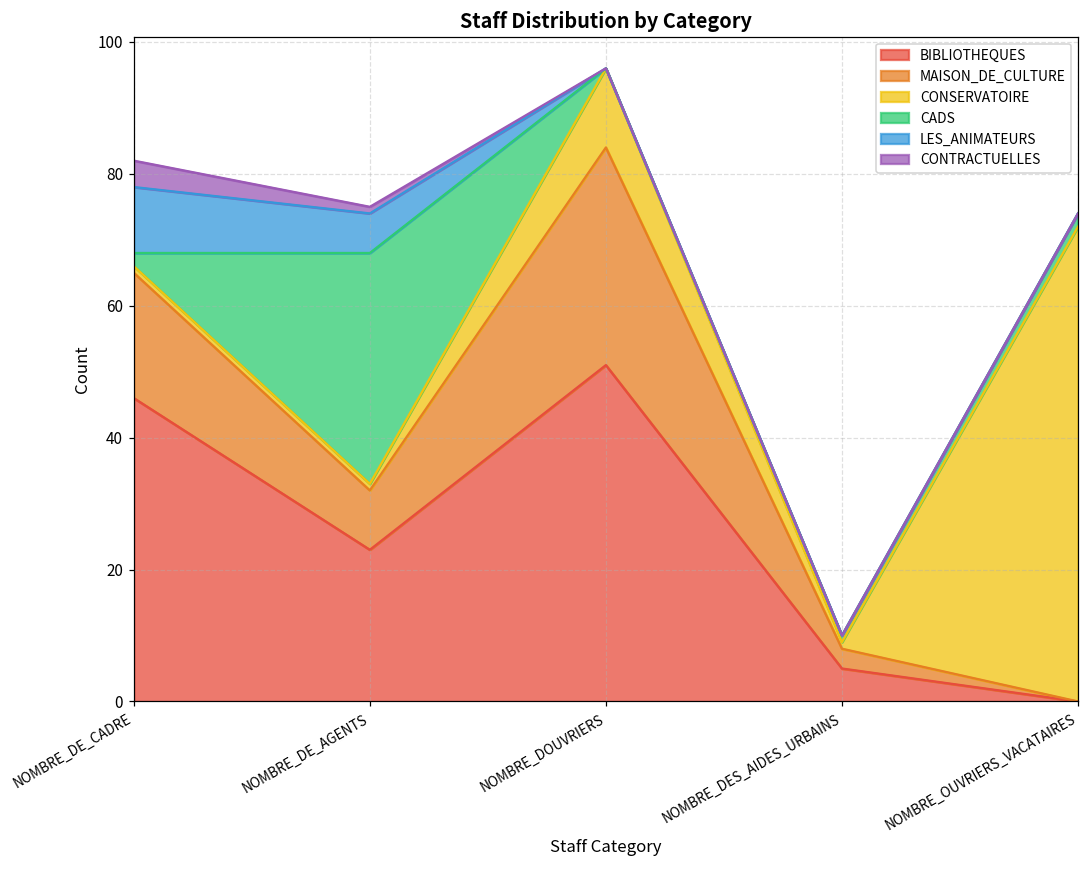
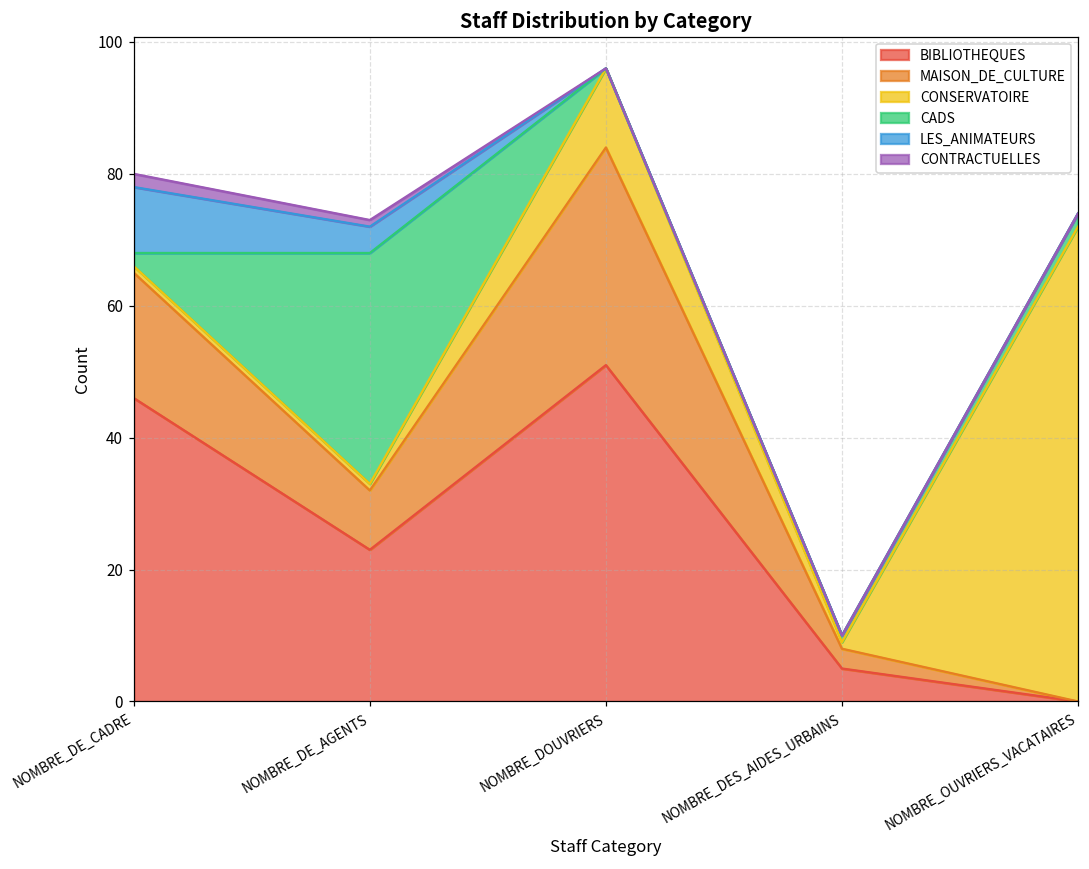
CONTRACTUELLES, NOMBRE_DE_CADRE: 4 -> 2
LES_ANIMATEURS, NOMBRE_DE_AGENTS: 6 -> 4
